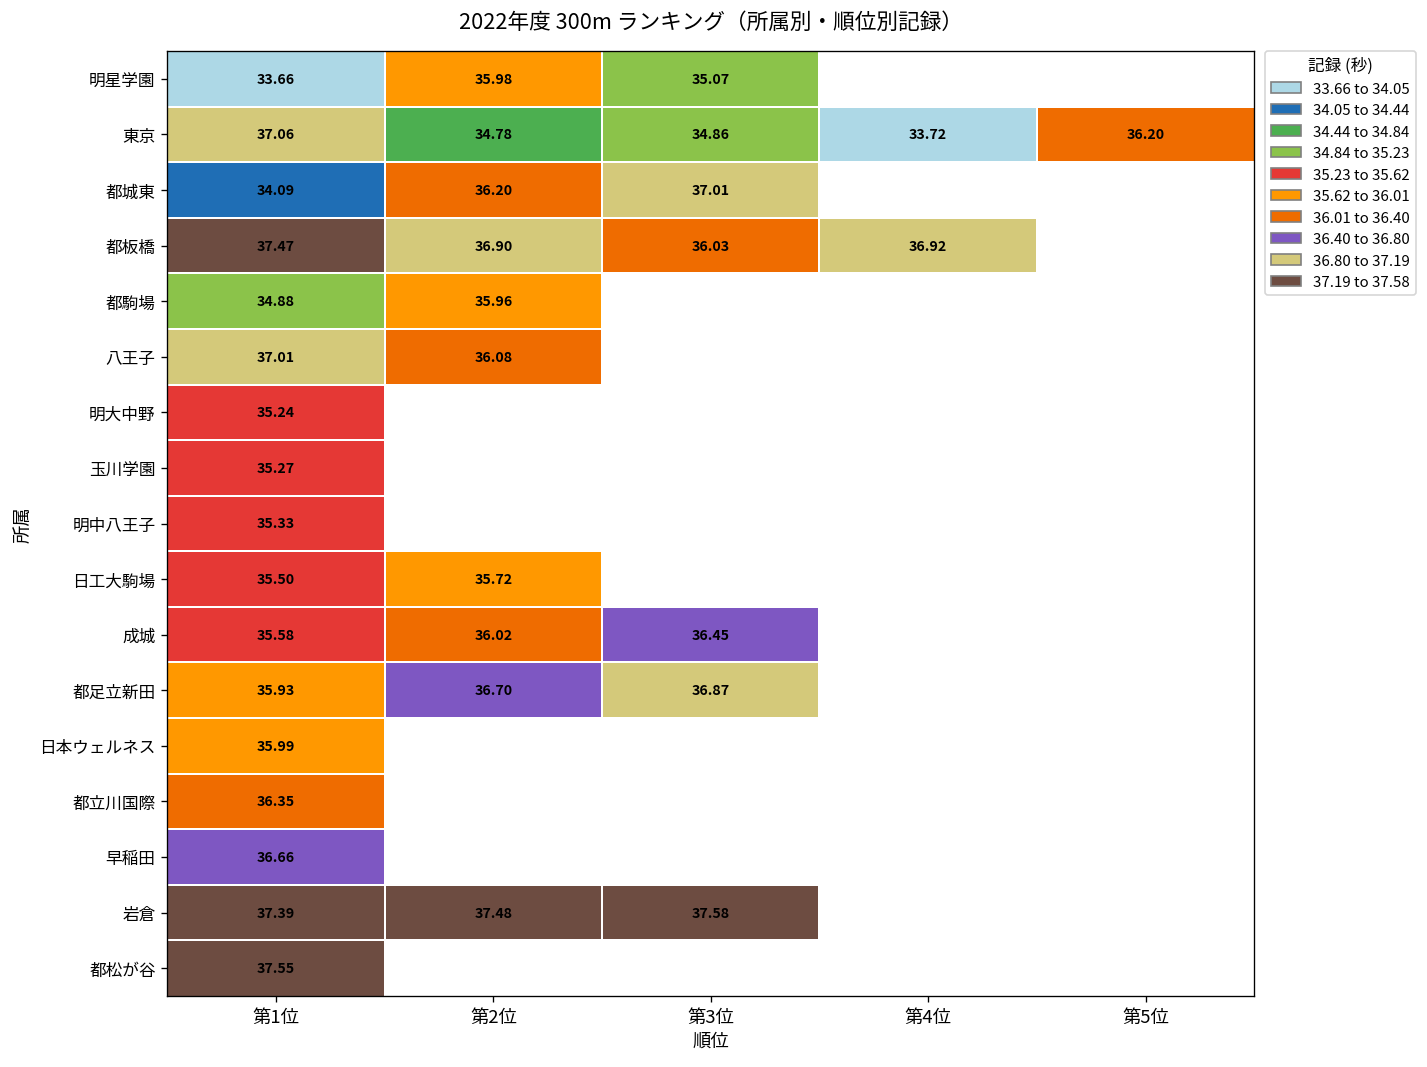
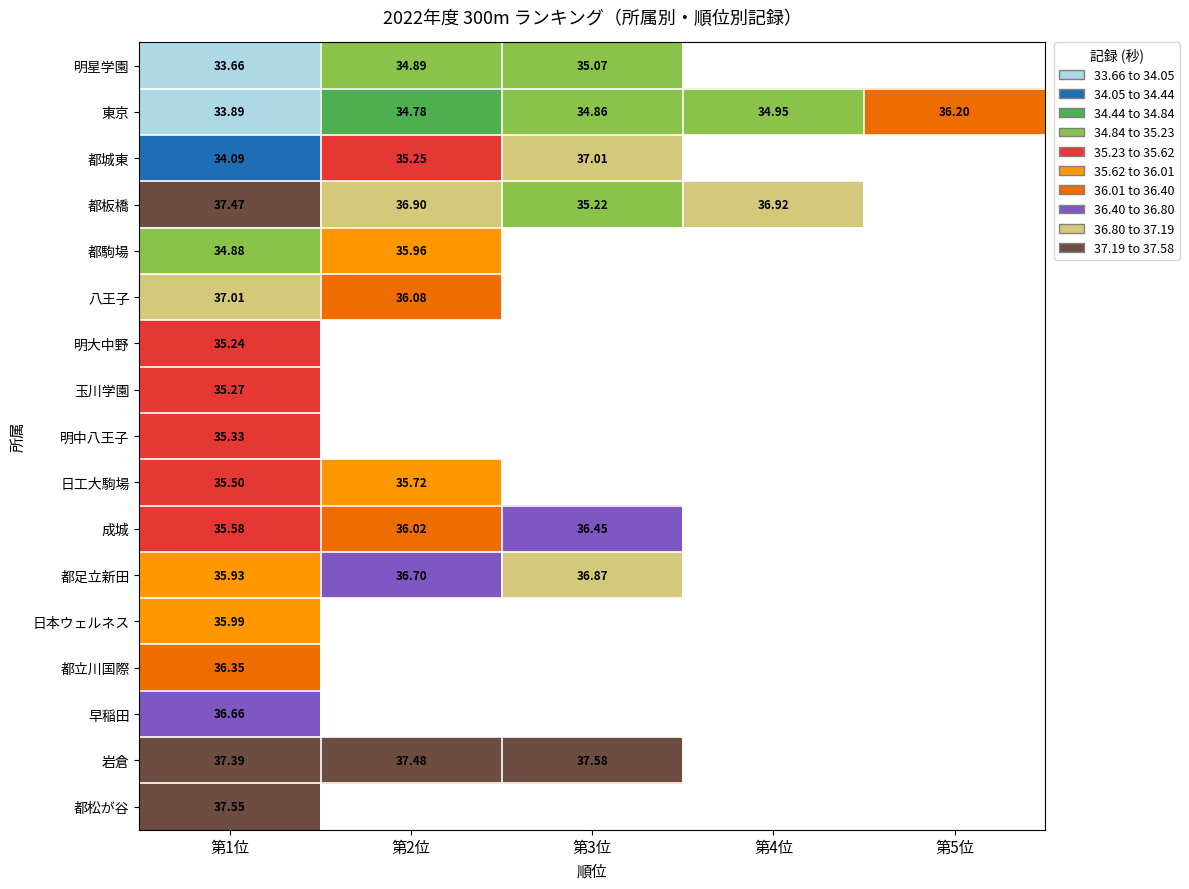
明星学園, 第2位: 35.98 -> 34.89
東京, 第1位: 37.06 -> 33.89
東京, 第4位: 33.72 -> 34.95
都城東, 第2位: 36.20 -> 35.25
都板橋, 第3位: 36.03 -> 35.22
